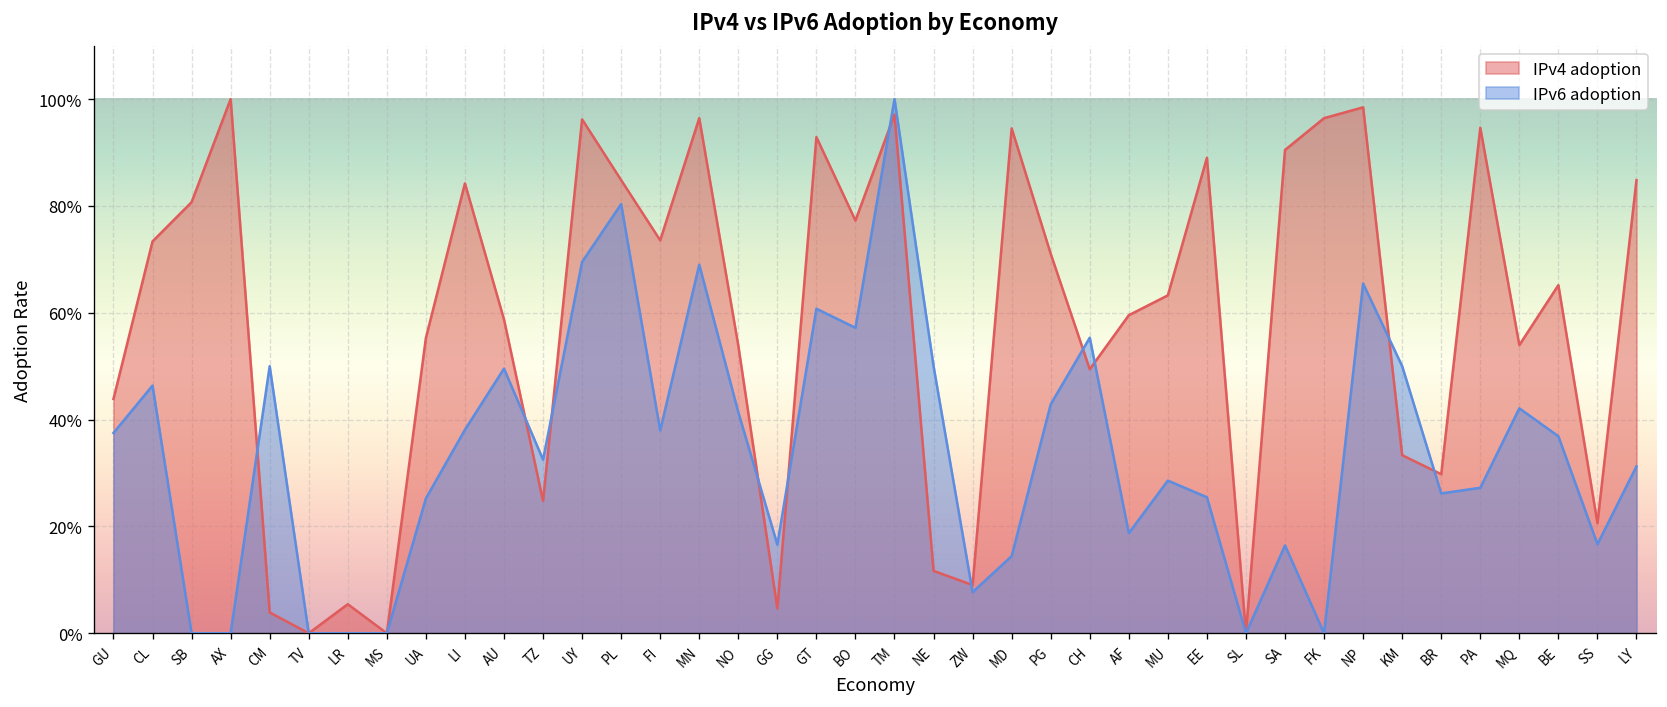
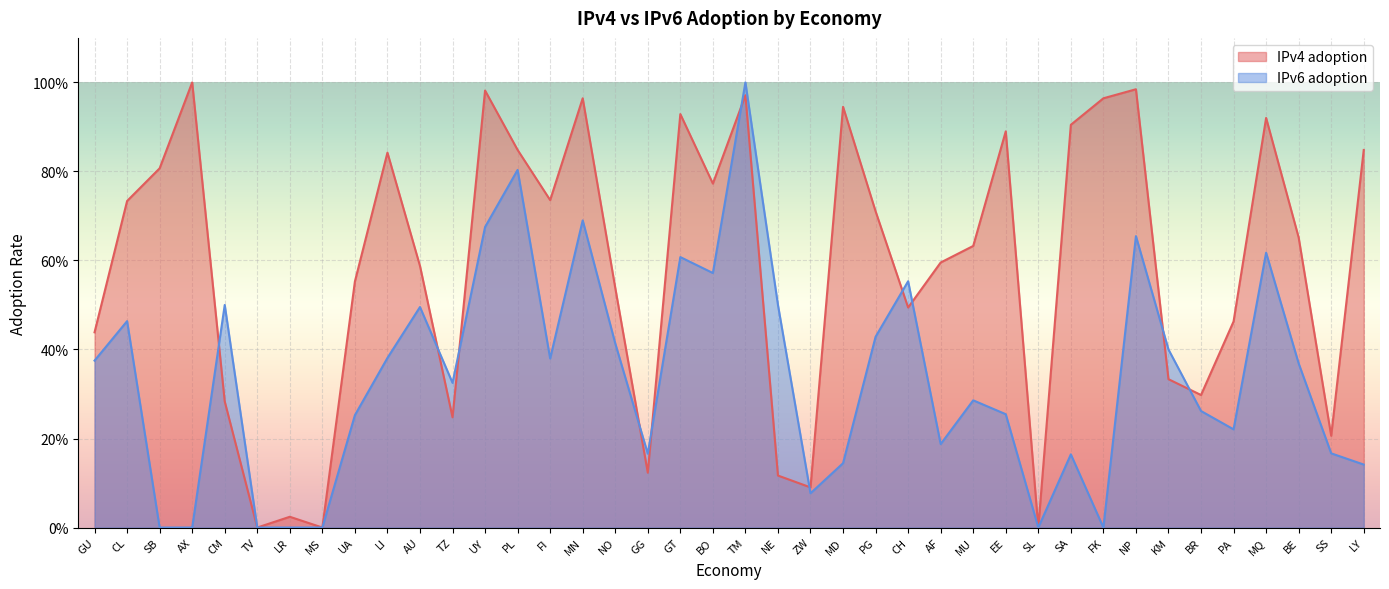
IPv4 adoption, CM: 4% -> 28%
IPv4 adoption, LR: 5% -> 2%
IPv4 adoption, UY: 96% -> 98%
IPv6 adoption, UY: 70% -> 68%
IPv4 adoption, GG: 5% -> 12%
IPv6 adoption, KM: 50% -> 40%
IPv4 adoption, PA: 95% -> 46%
IPv6 adoption, PA: 27% -> 22%
IPv4 adoption, MQ: 54% -> 92%
IPv6 adoption, MQ: 42% -> 62%
IPv6 adoption, LY: 31% -> 14%
